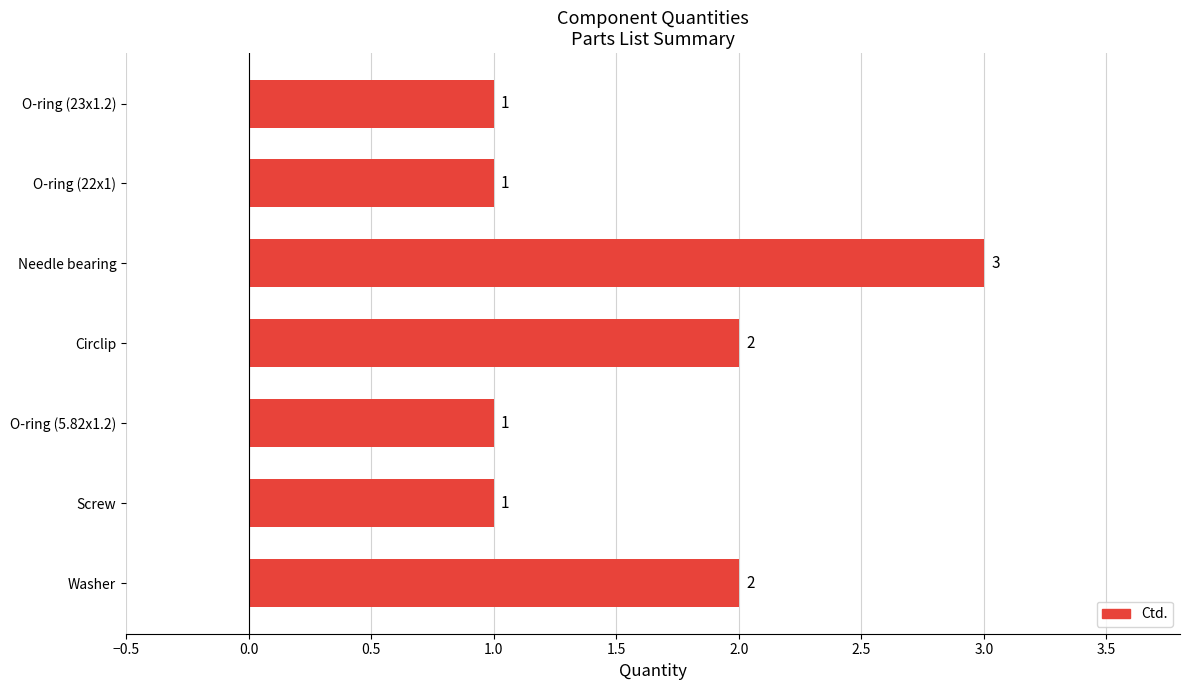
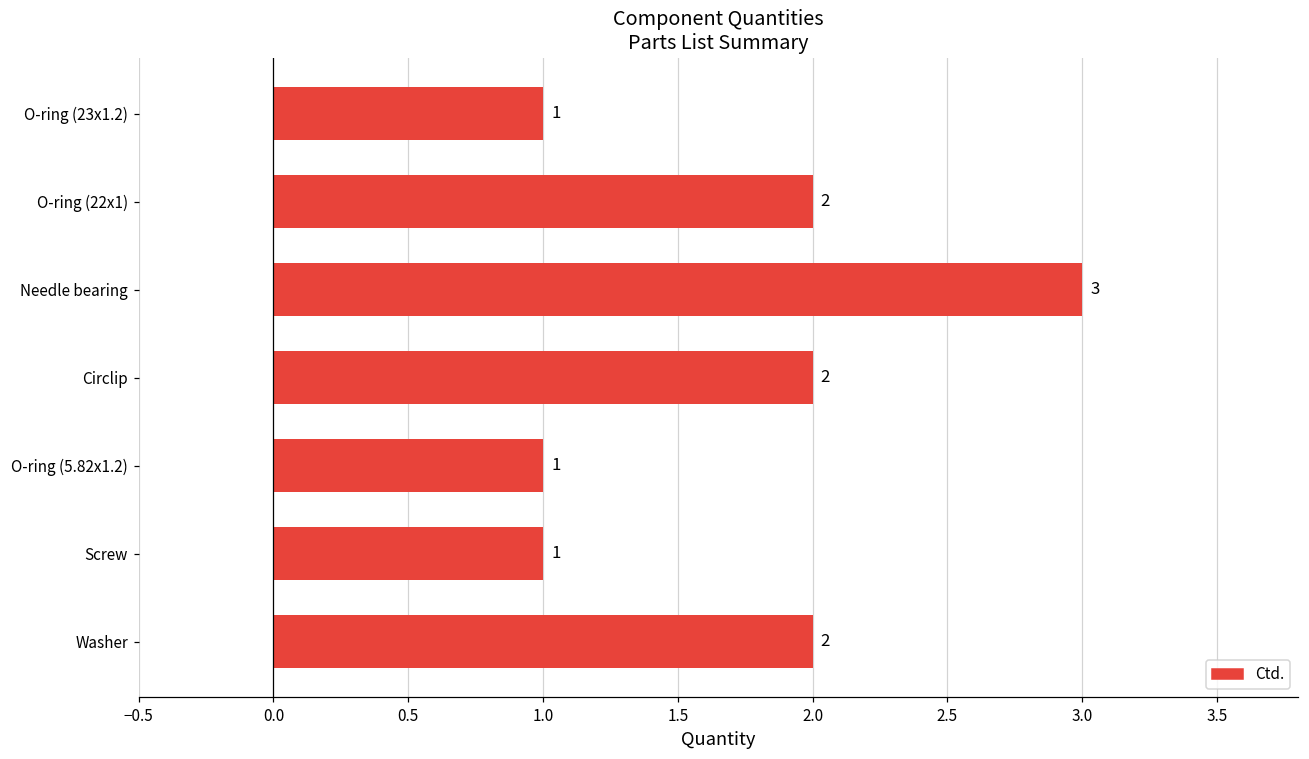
O-ring (22x1): 1 -> 2
